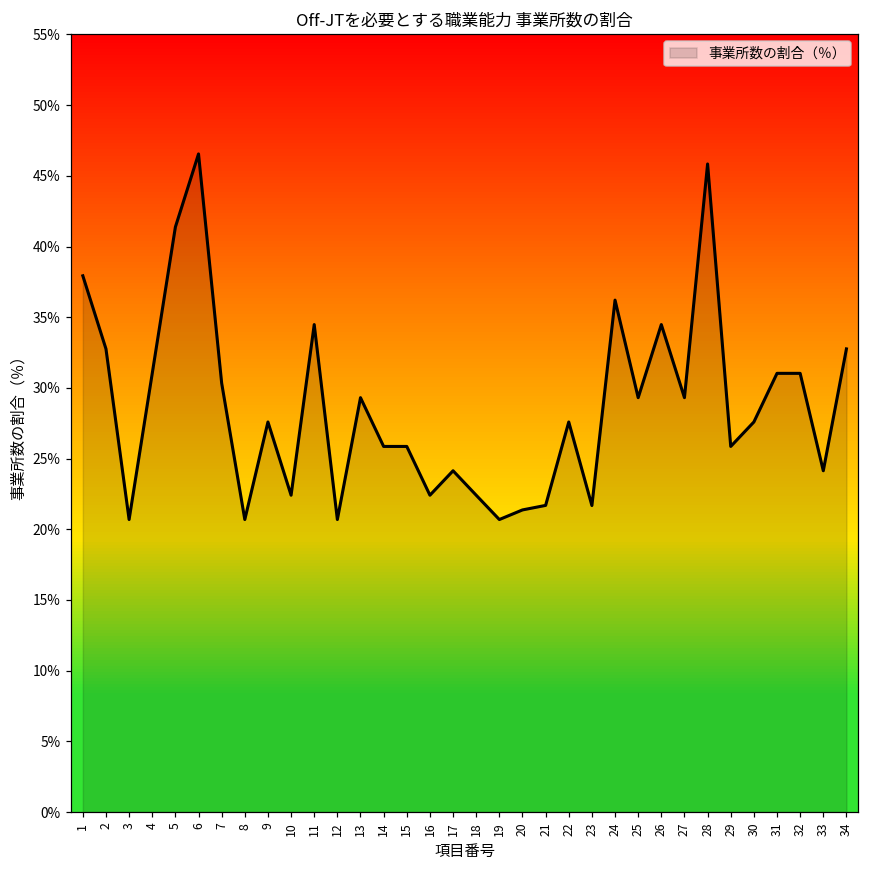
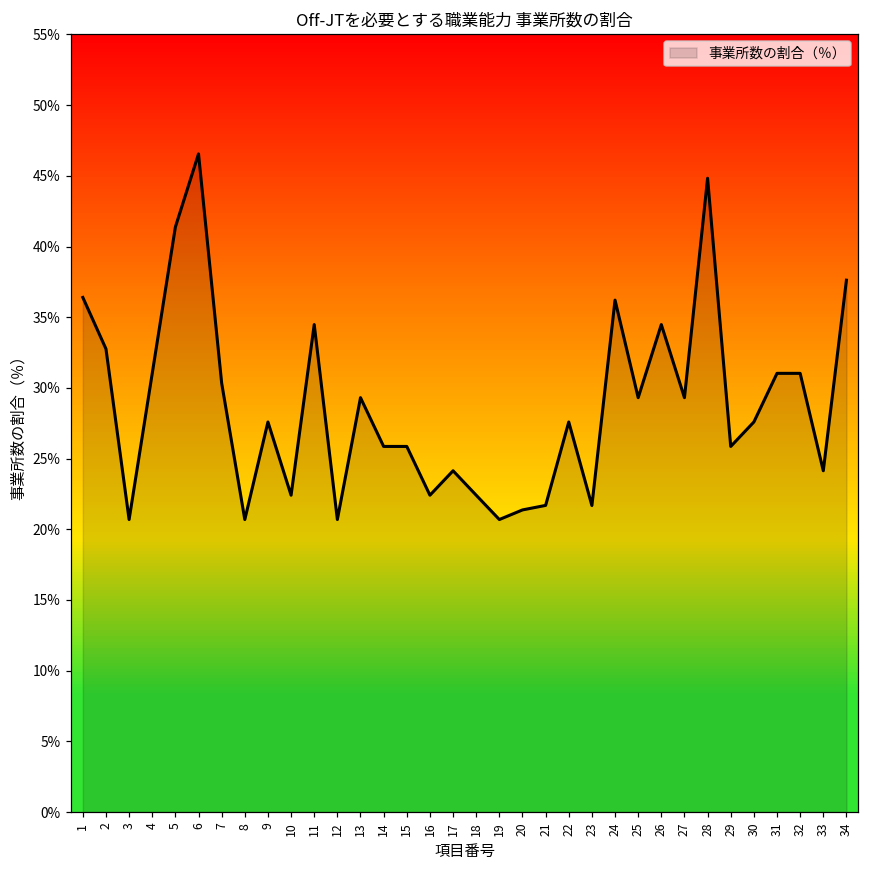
1: 37.9% -> 36.4%
28: 45.8% -> 44.8%
34: 32.8% -> 37.6%
